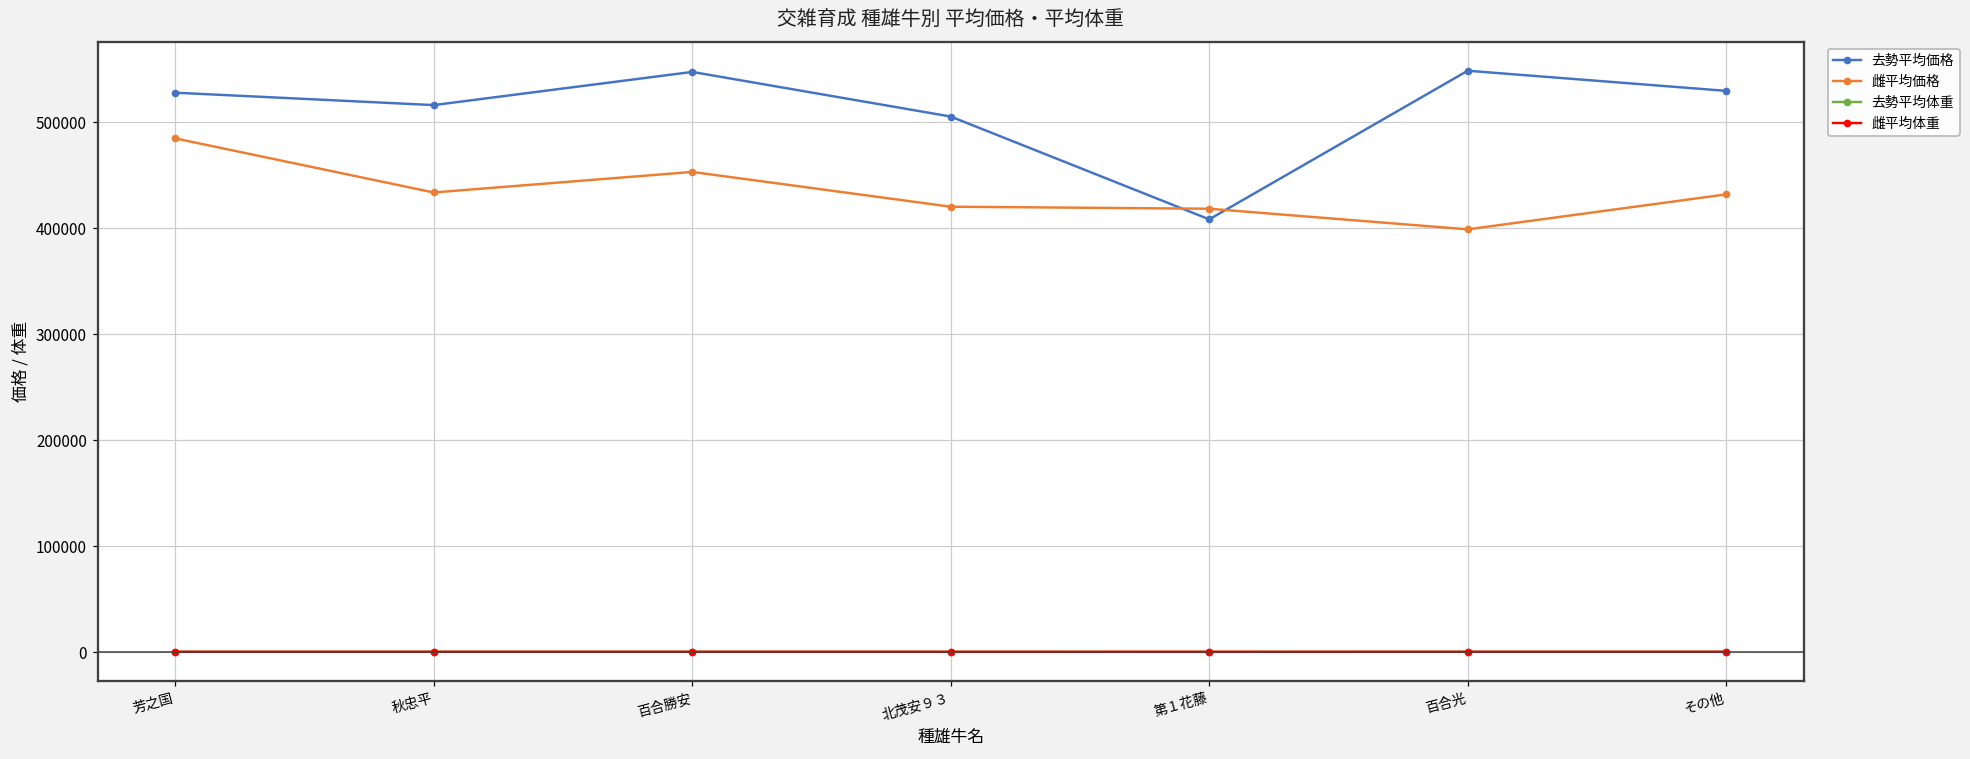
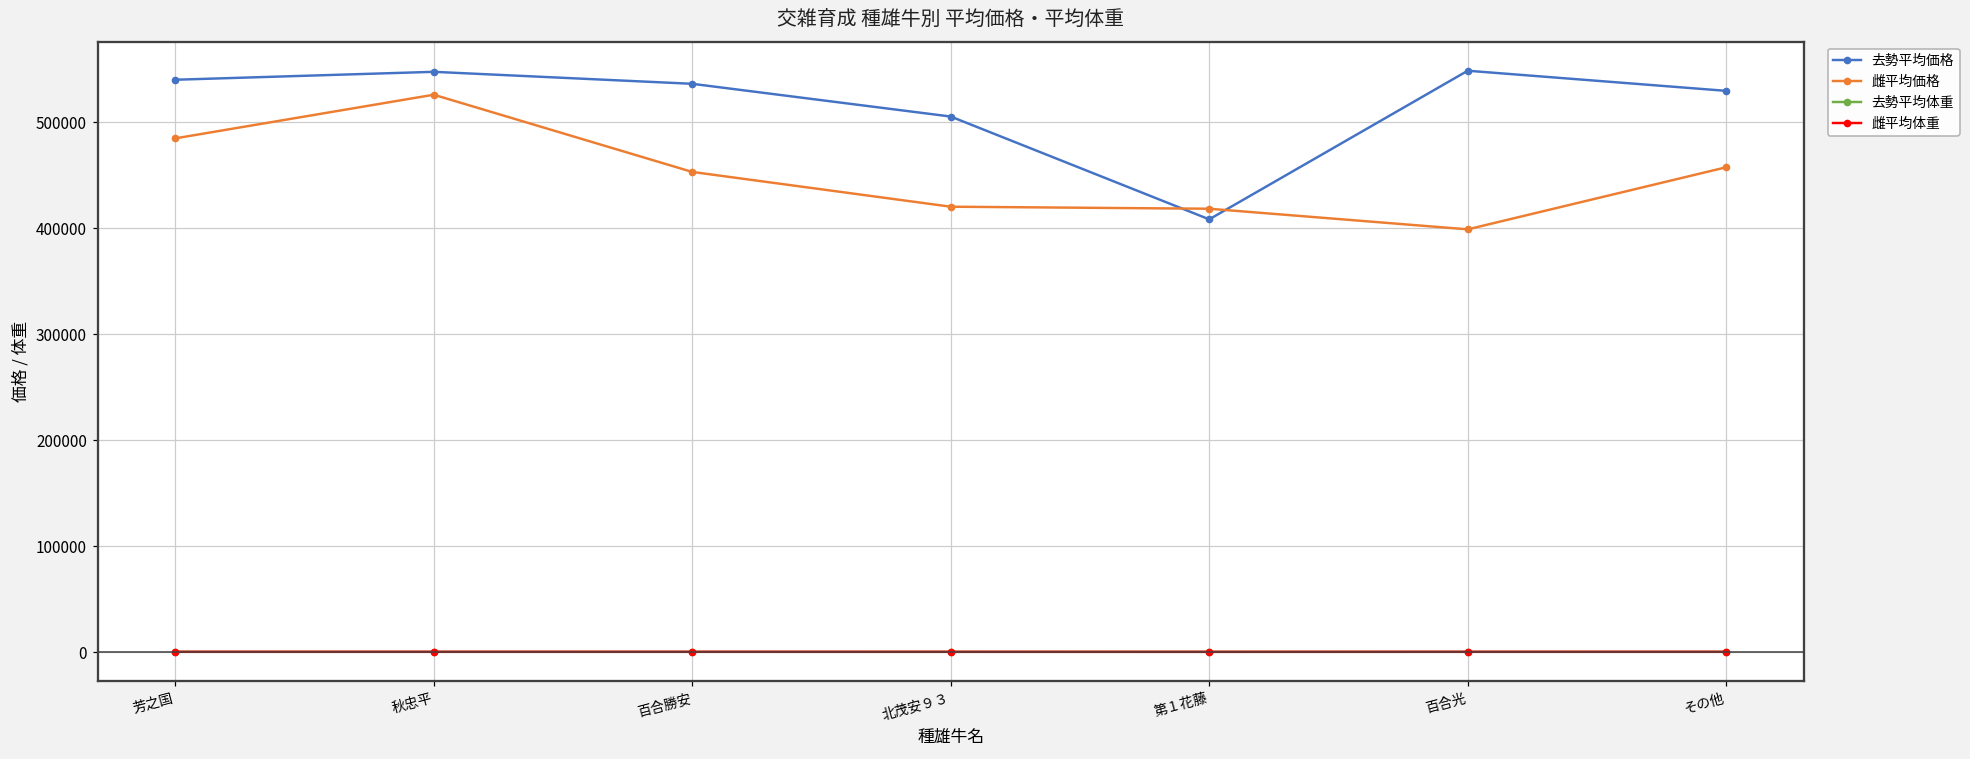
去勢平均価格, 芳之国: 530000 -> 540000
去勢平均価格, 秋忠平: 520000 -> 550000
雌平均価格, 秋忠平: 430000 -> 530000
去勢平均価格, 百合勝安: 550000 -> 540000
雌平均価格, その他: 430000 -> 460000
